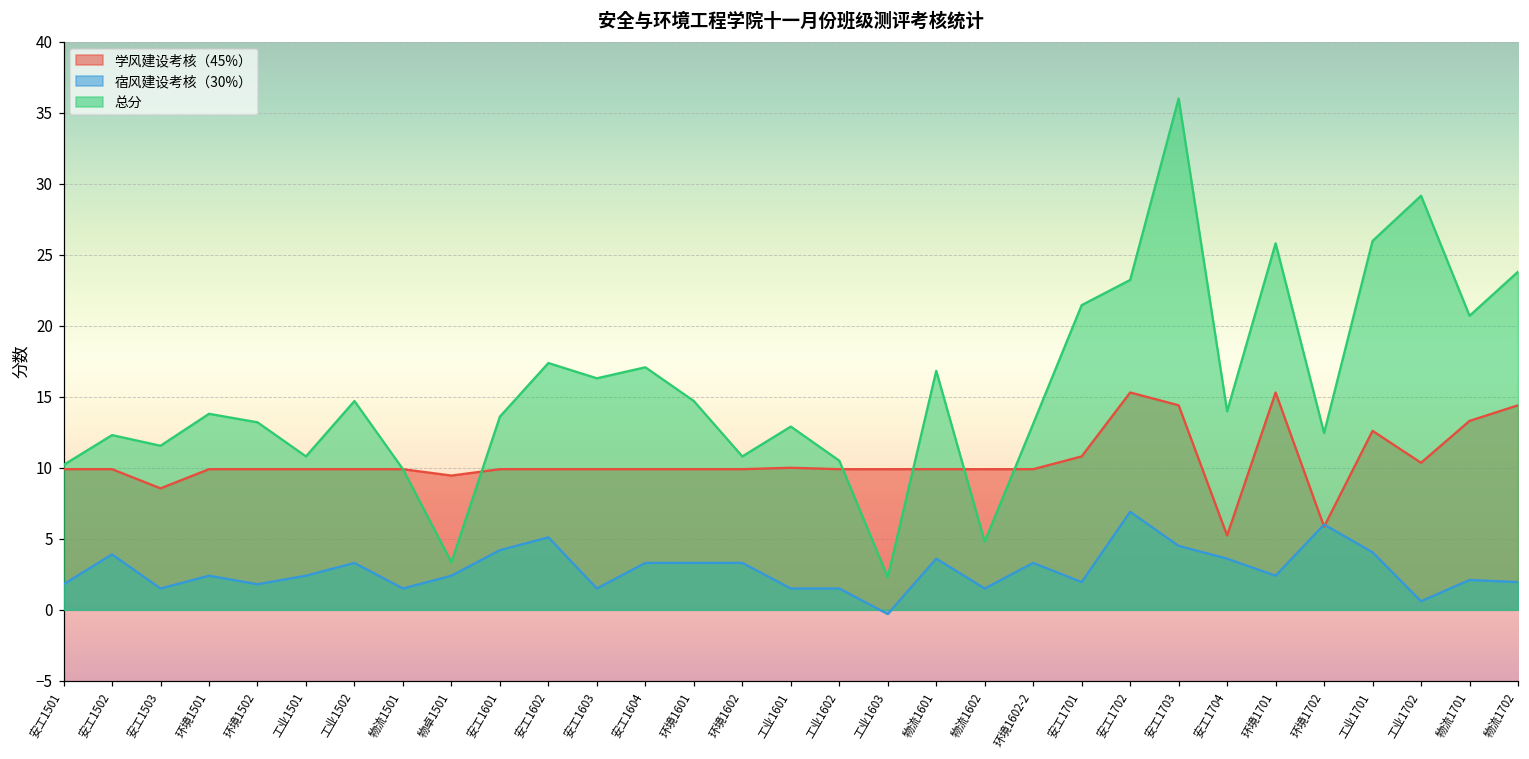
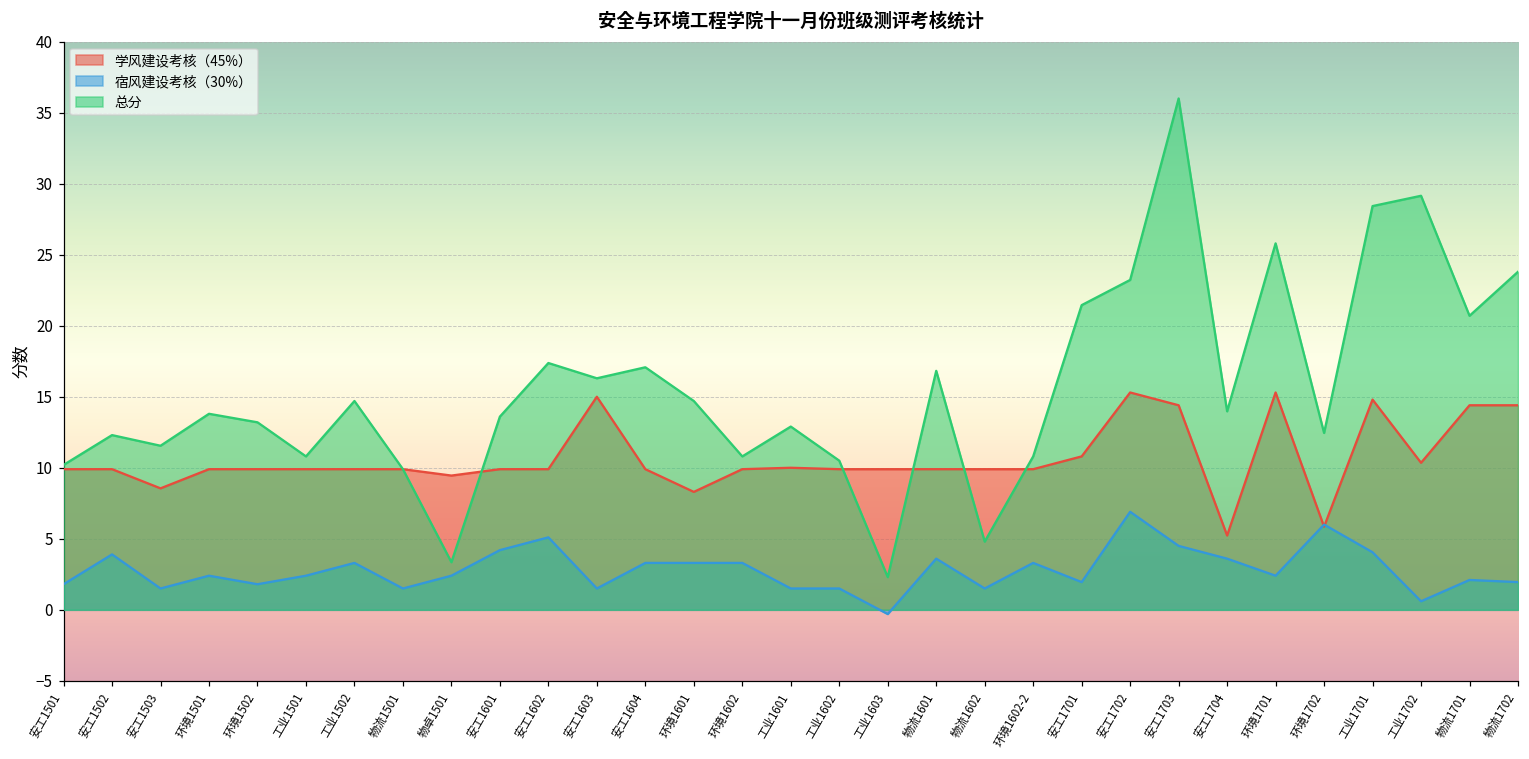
学风建设考核（45%）, 安工1603: 9.9 -> 15.0
学风建设考核（45%）, 环境1601: 9.9 -> 8.3
总分, 环境1602-2: 13.1 -> 10.8
学风建设考核（45%）, 工业1701: 12.6 -> 14.8
总分, 工业1701: 26.0 -> 28.4
学风建设考核（45%）, 物流1701: 13.3 -> 14.4
